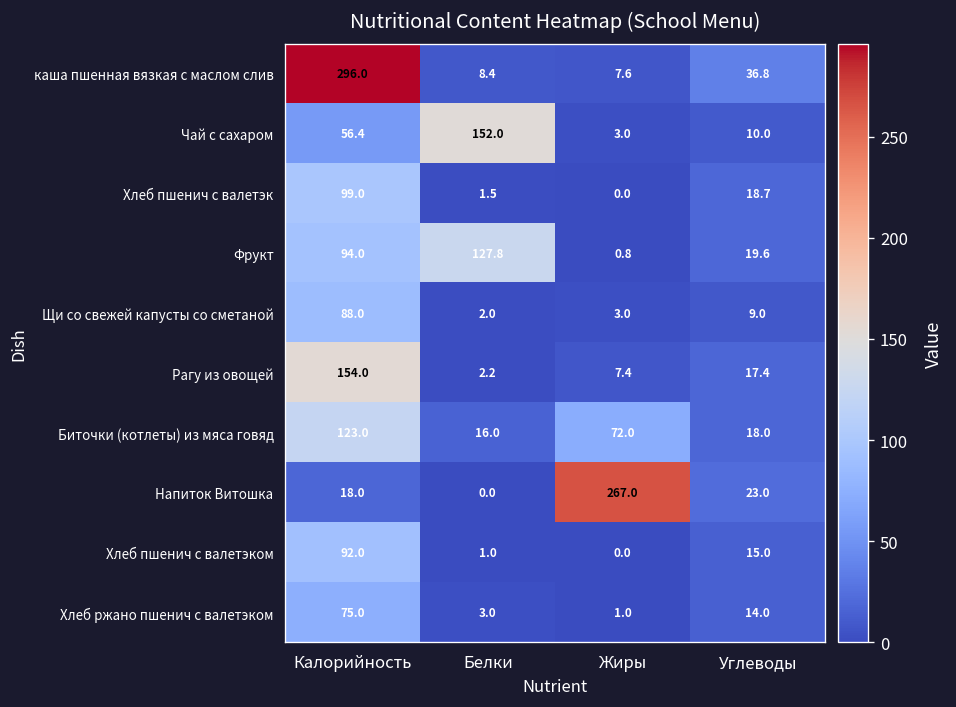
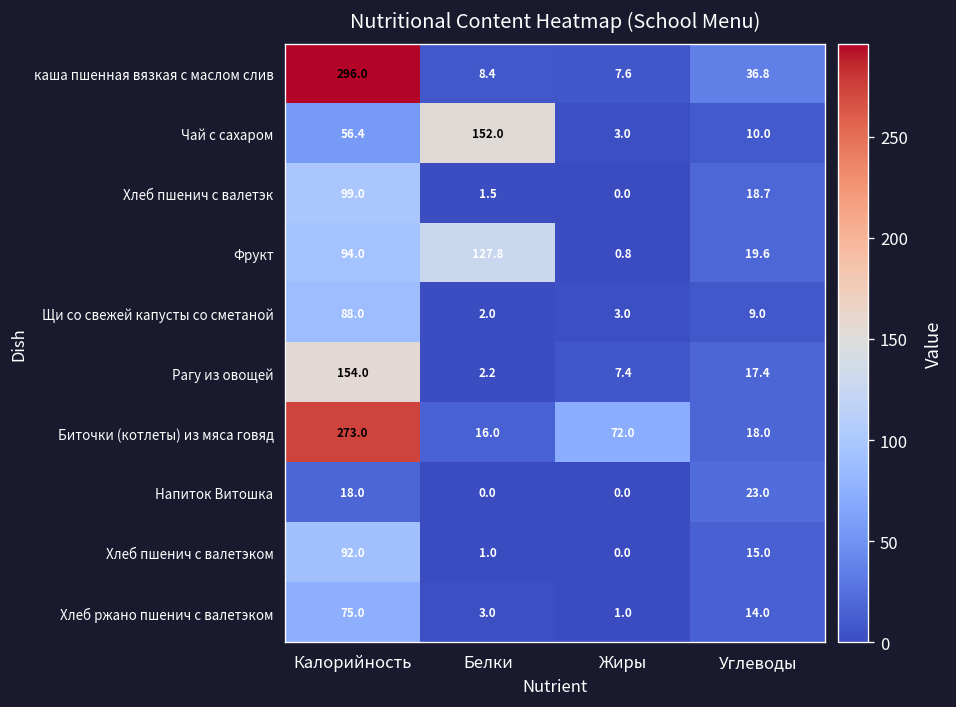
Биточки (котлеты) из мяса говяд, Калорийность: 123.0 -> 273.0
Напиток Витошка, Жиры: 267.0 -> 0.0
